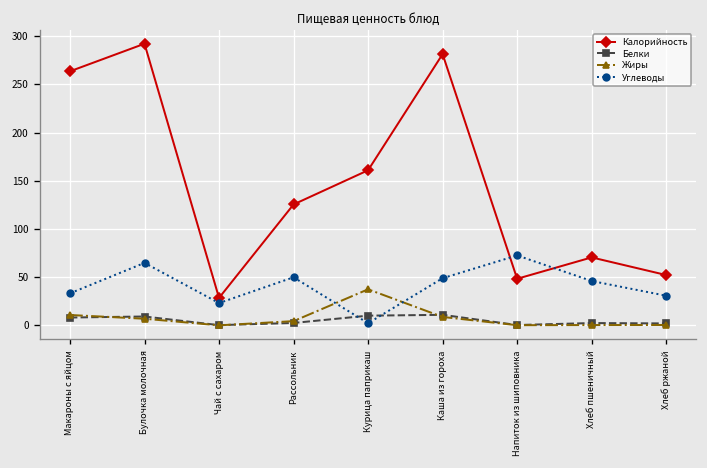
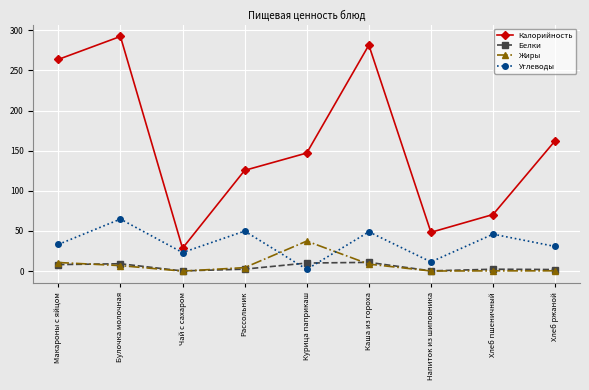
Калорийность, Курица паприкаш: 160 -> 150
Углеводы, Напиток из шиповника: 70 -> 10
Калорийность, Хлеб ржаной: 50 -> 160
